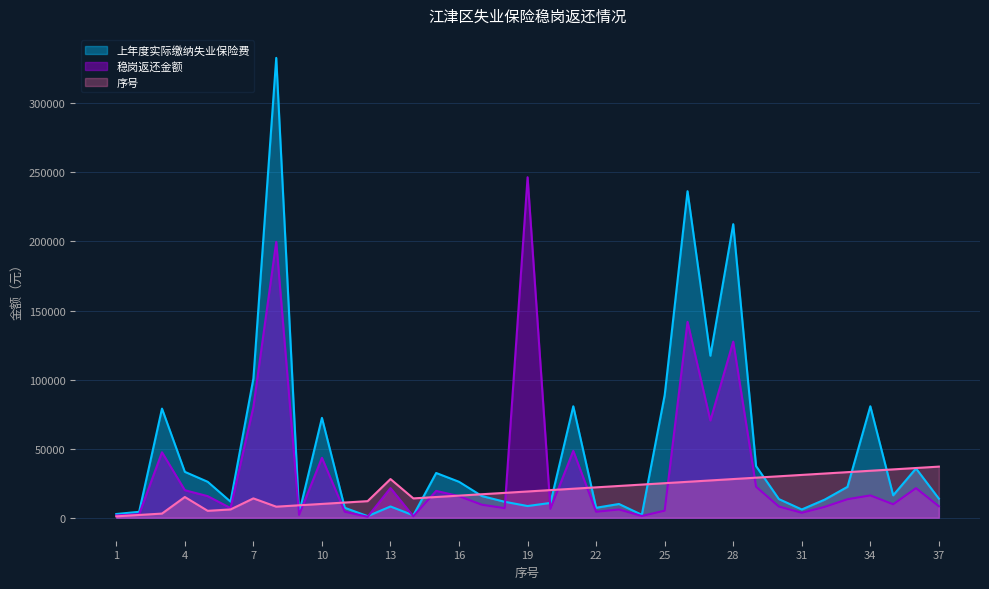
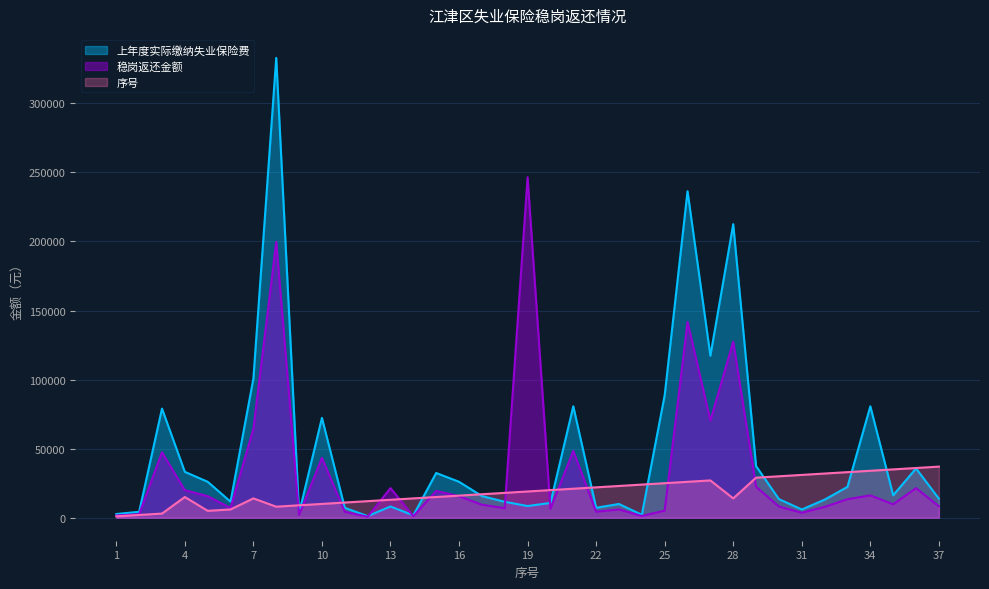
稳岗返还金额, 7: 80000 -> 65000
序号, 13: 28000 -> 13000
序号, 28: 28000 -> 14000
